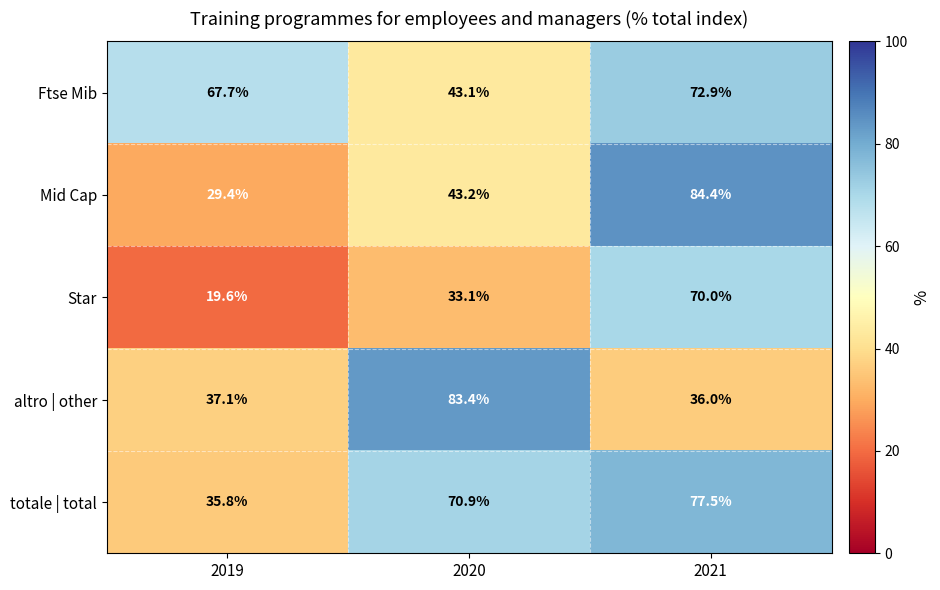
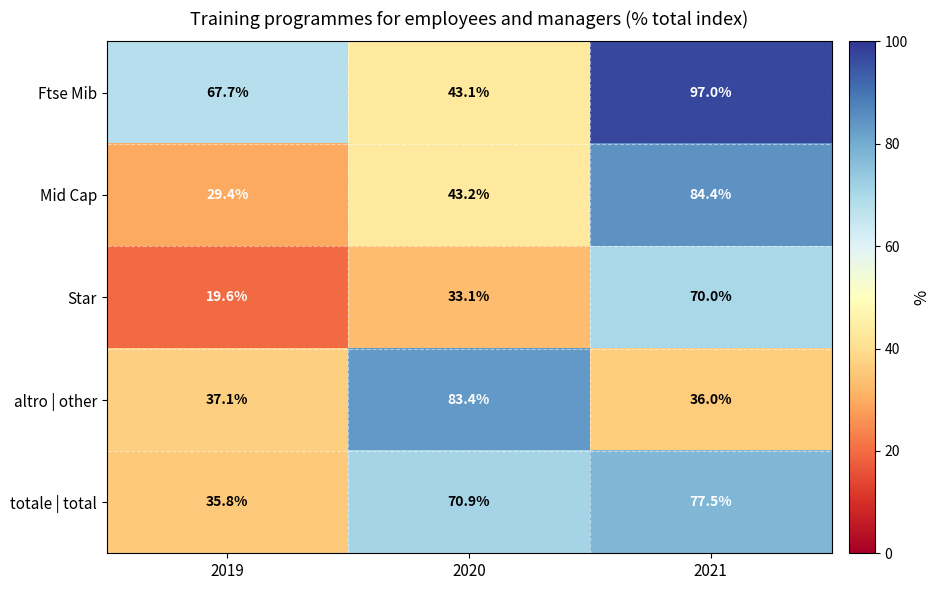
Ftse Mib, 2021: 72.9% -> 97.0%
